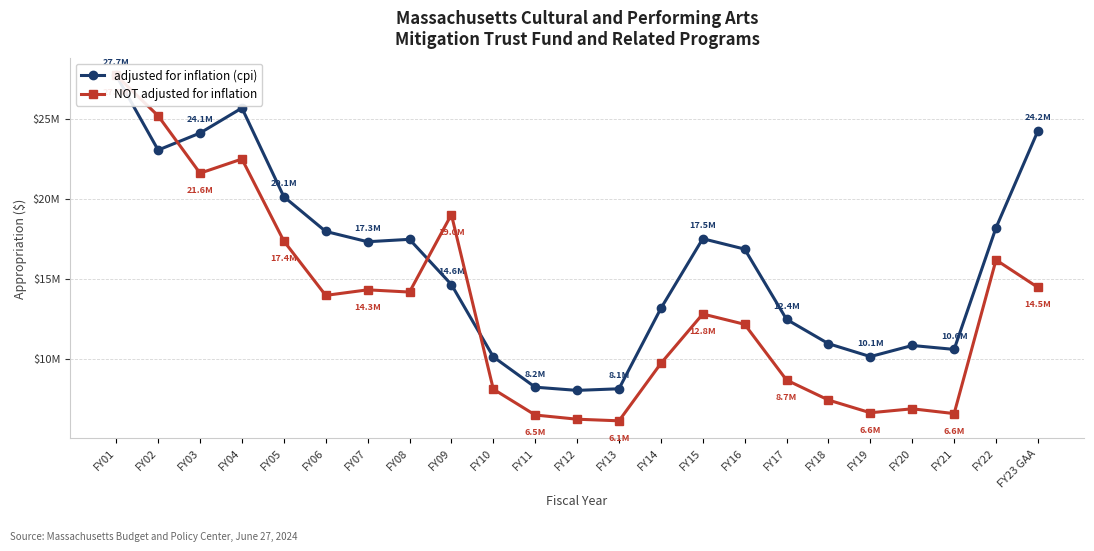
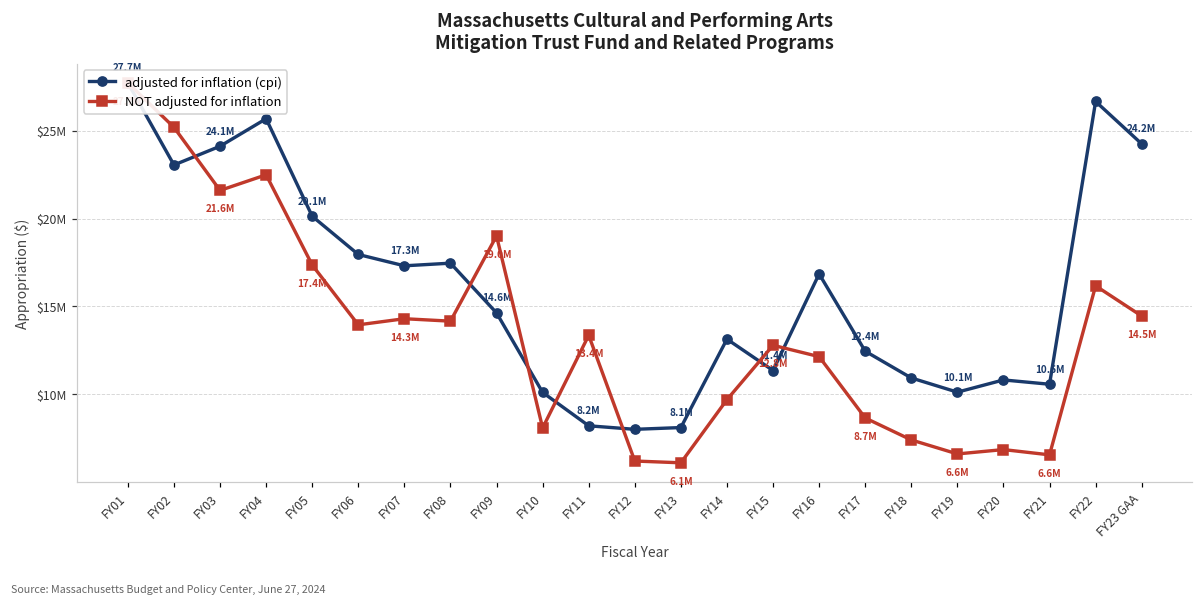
NOT adjusted for inflation, FY11: 6.5M -> 13.4M
adjusted for inflation (cpi), FY15: 17.5M -> 11.4M
adjusted for inflation (cpi), FY22: $18200000 -> $26700000
